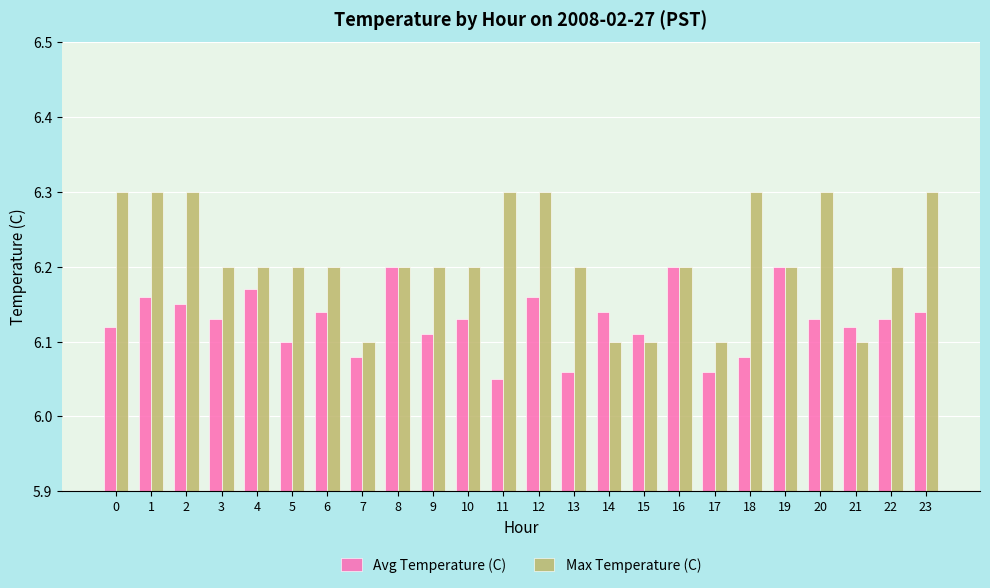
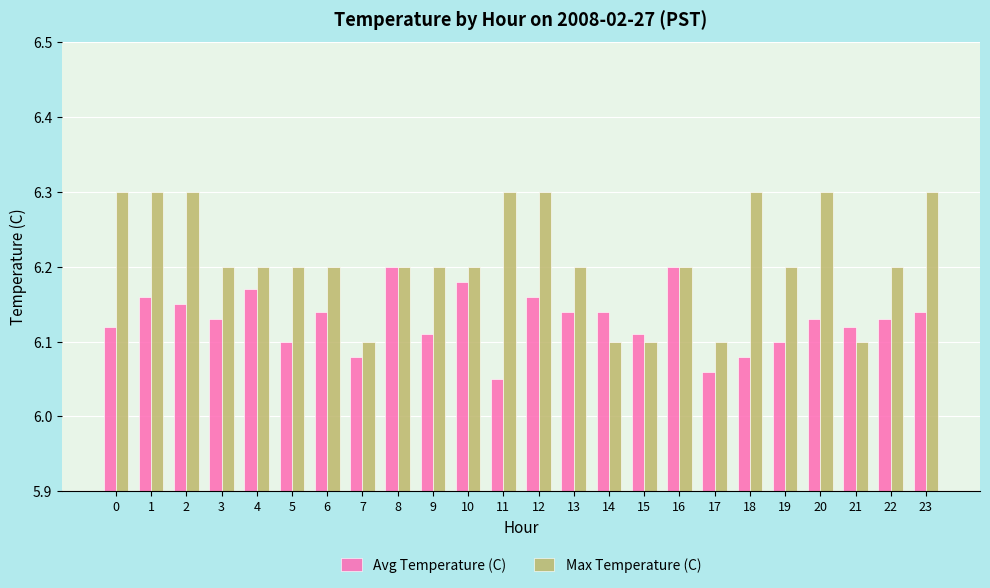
Avg Temperature (C), 10: 6.13 -> 6.18
Avg Temperature (C), 13: 6.06 -> 6.14
Avg Temperature (C), 19: 6.2 -> 6.1
